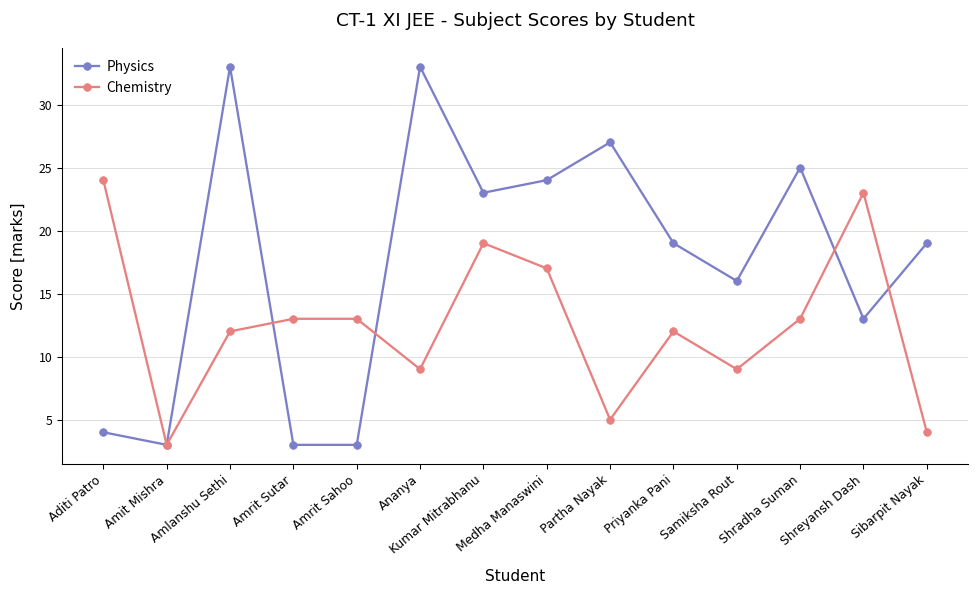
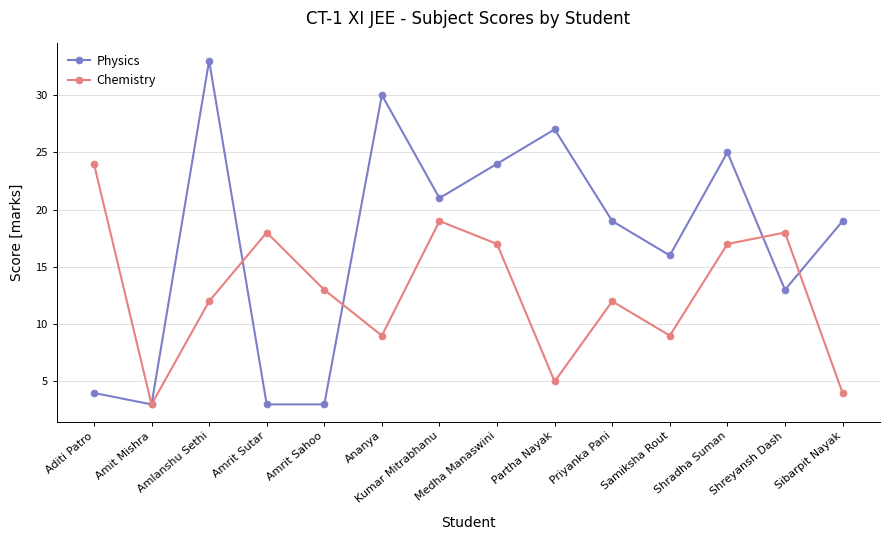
Chemistry, Amrit Sutar: 13 -> 18
Physics, Ananya: 33 -> 30
Physics, Kumar Mitrabhanu: 23 -> 21
Chemistry, Shradha Suman: 13 -> 17
Chemistry, Shreyansh Dash: 23 -> 18
